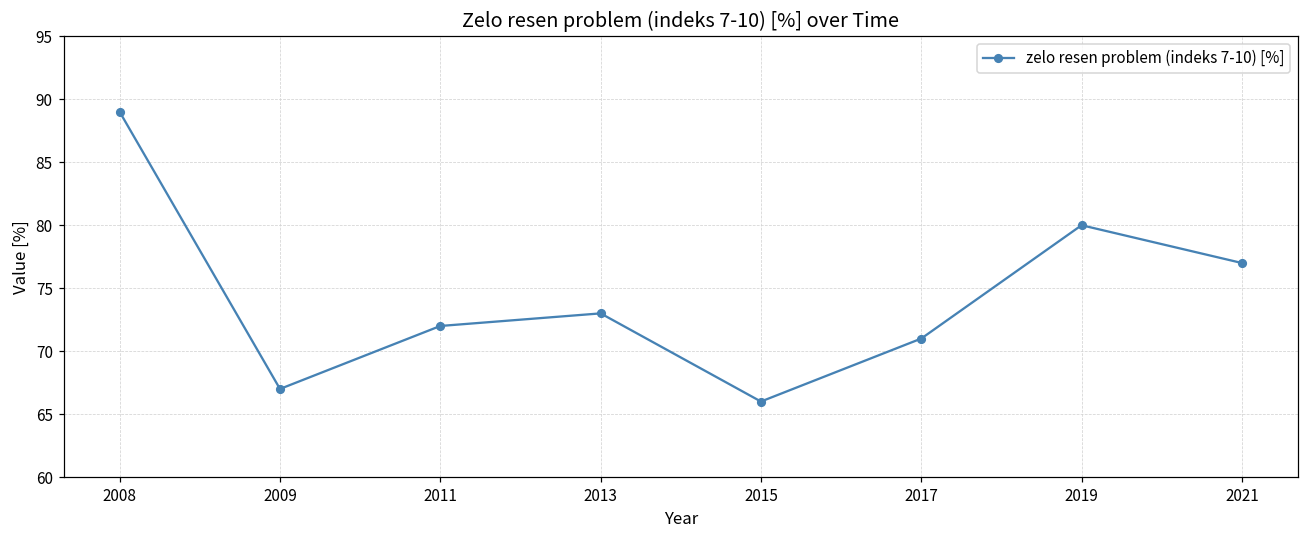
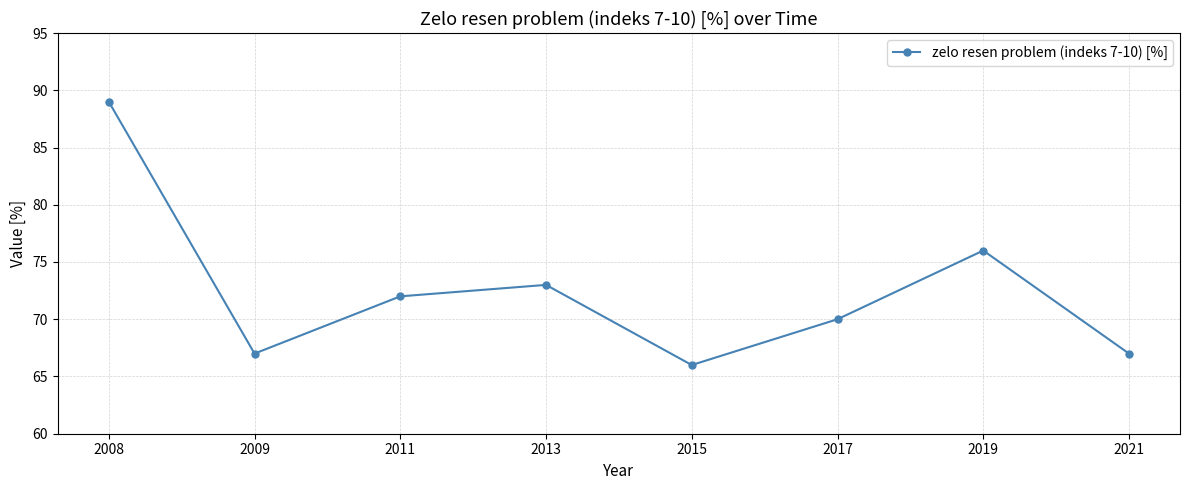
2017: 71 -> 70
2019: 80 -> 76
2021: 77 -> 67
